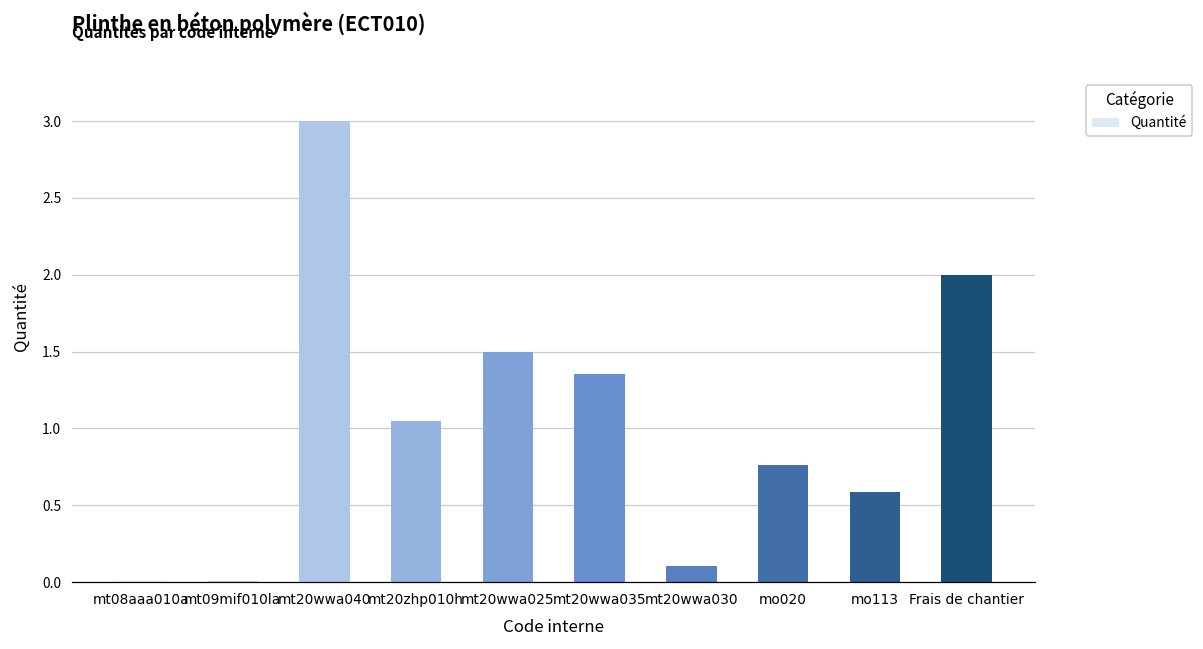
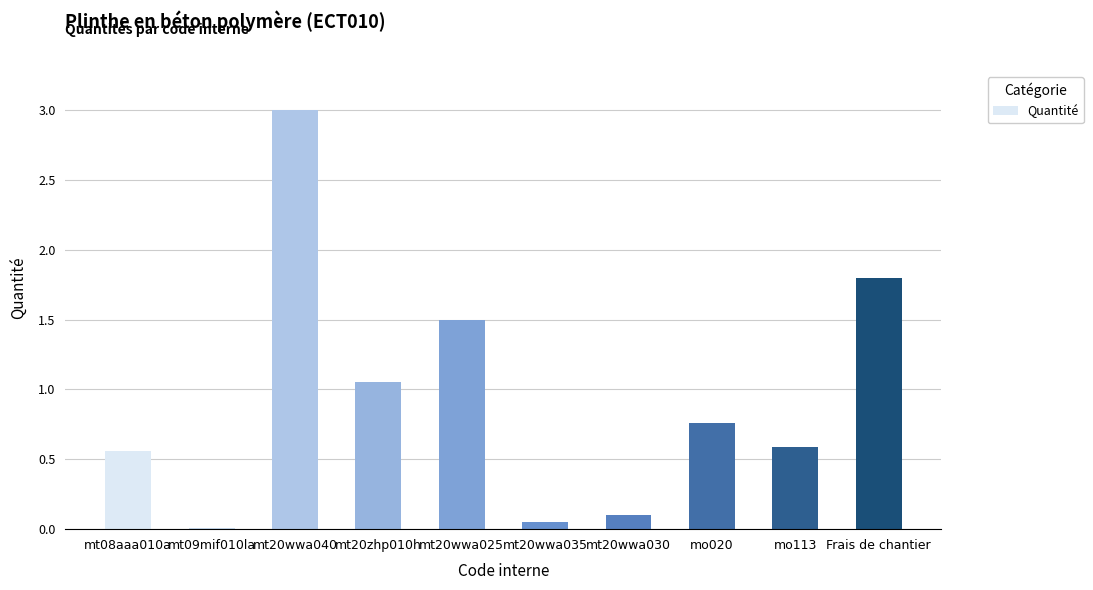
mt08aaa010a: 0.01 -> 0.56
mt20wwa035: 1.35 -> 0.05
Frais de chantier: 2.0 -> 1.8
